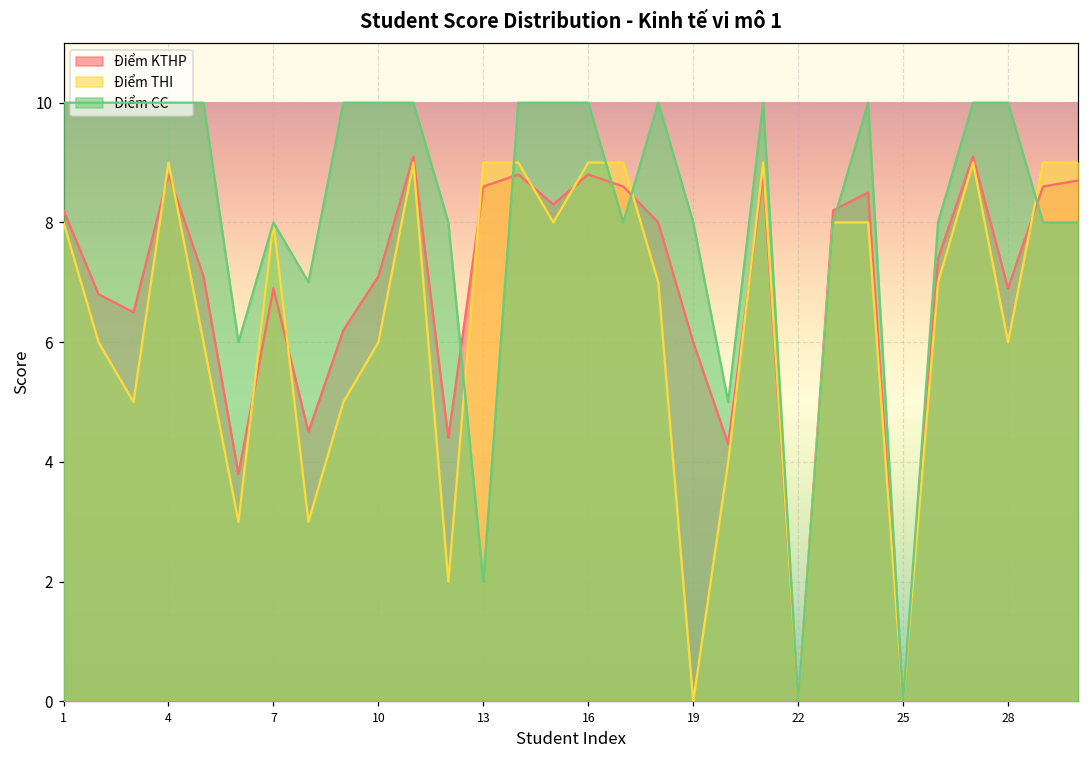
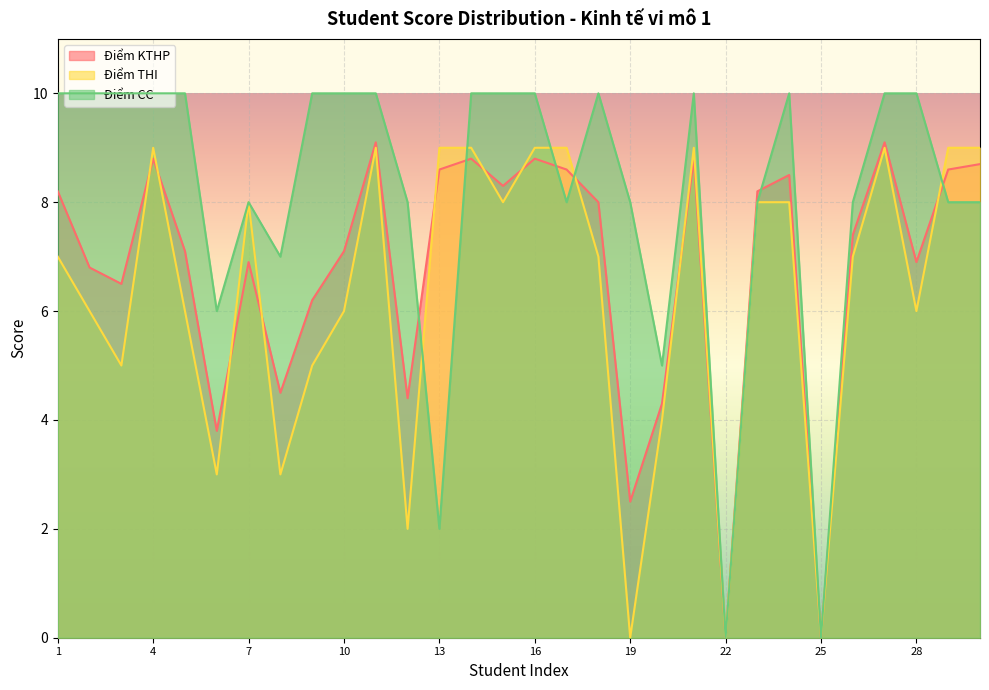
Điểm THI, 1: 8 -> 7
Điểm KTHP, 19: 6.0 -> 2.5
